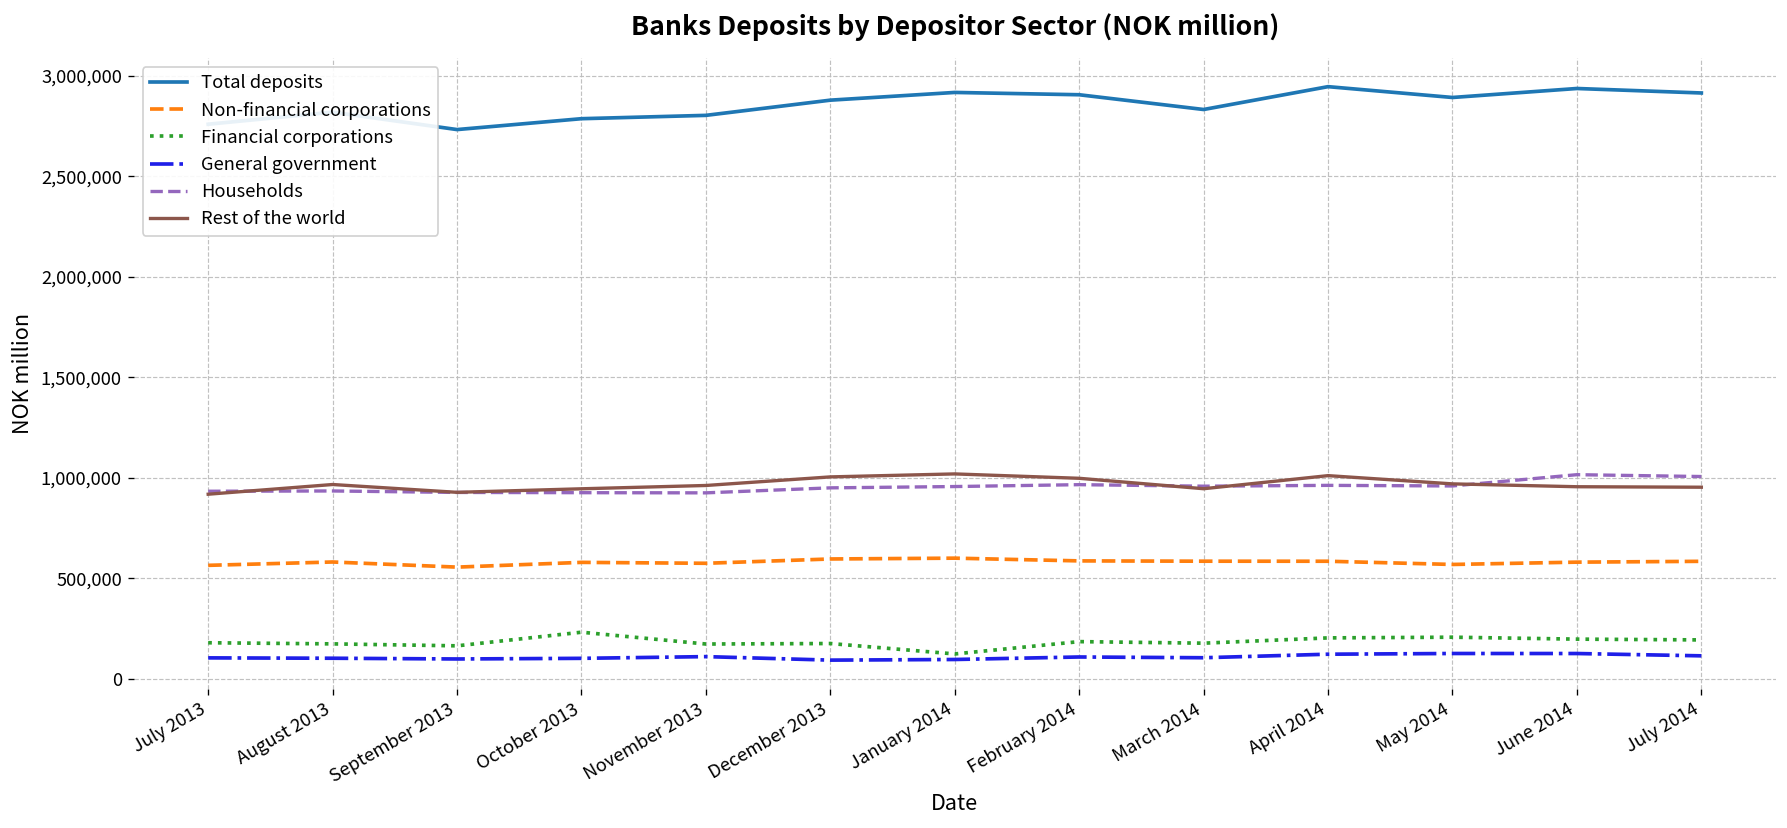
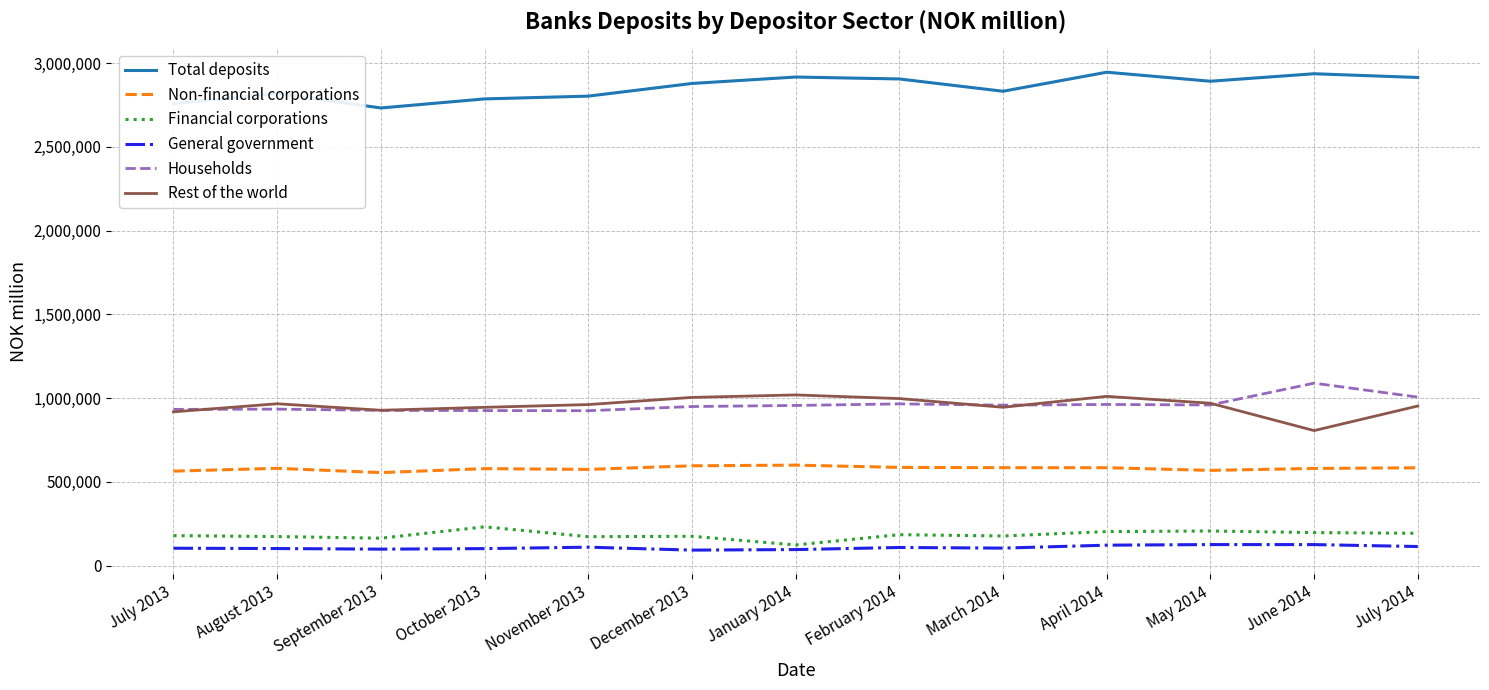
Households, June 2014: 1,020,000 -> 1,090,000
Rest of the world, June 2014: 960,000 -> 810,000
